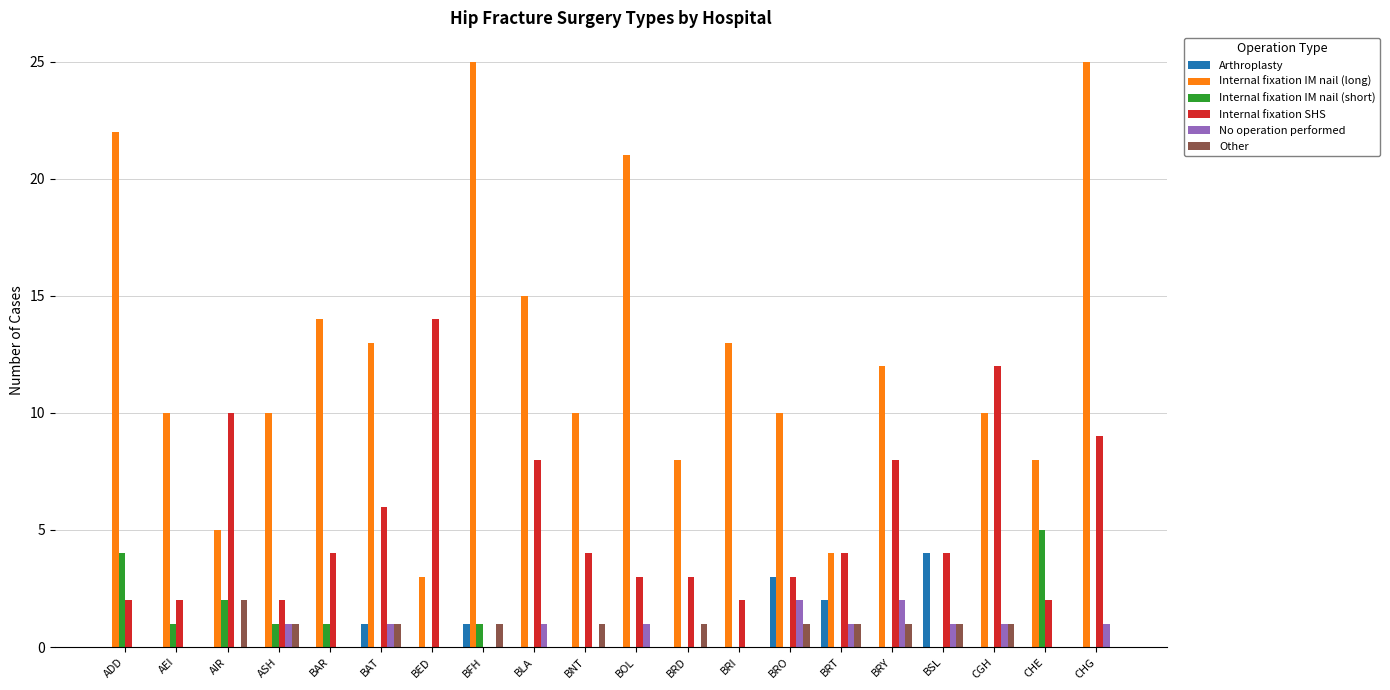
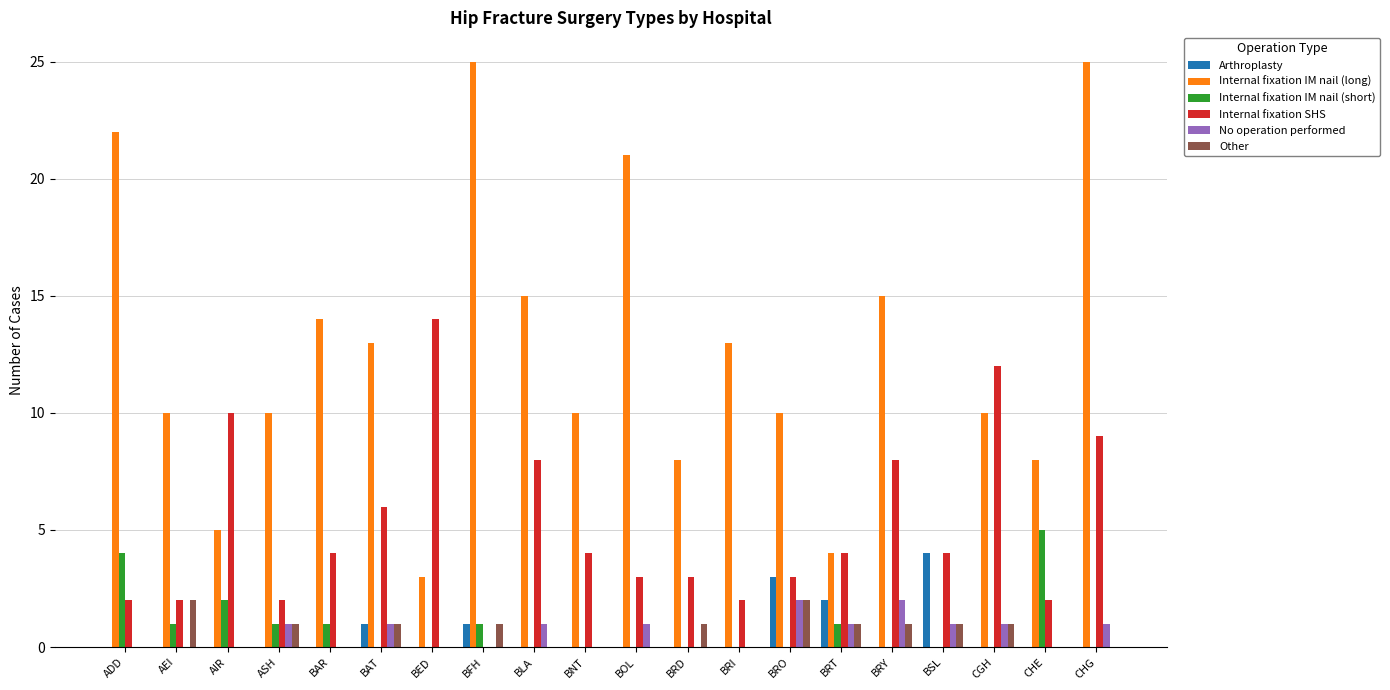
Other, AEI: 0 -> 2
Other, AIR: 2 -> 0
Other, BNT: 1 -> 0
Other, BRO: 1 -> 2
Internal fixation IM nail (short), BRT: 0 -> 1
Internal fixation IM nail (long), BRY: 12 -> 15
